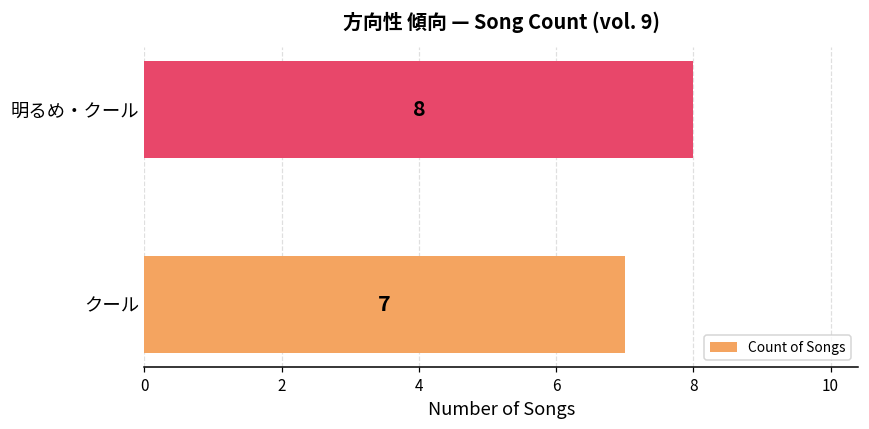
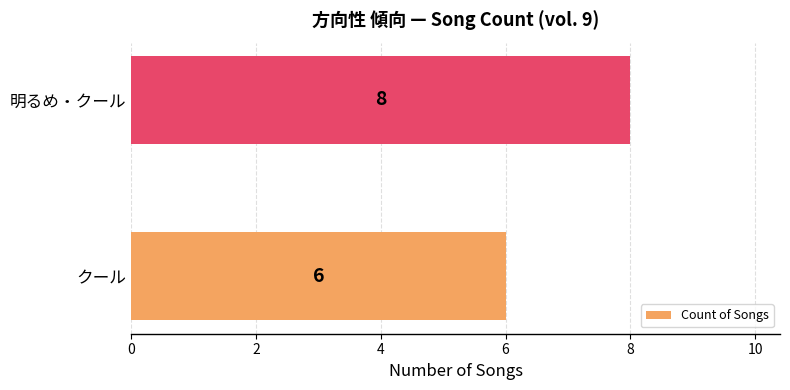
クール: 7 -> 6
